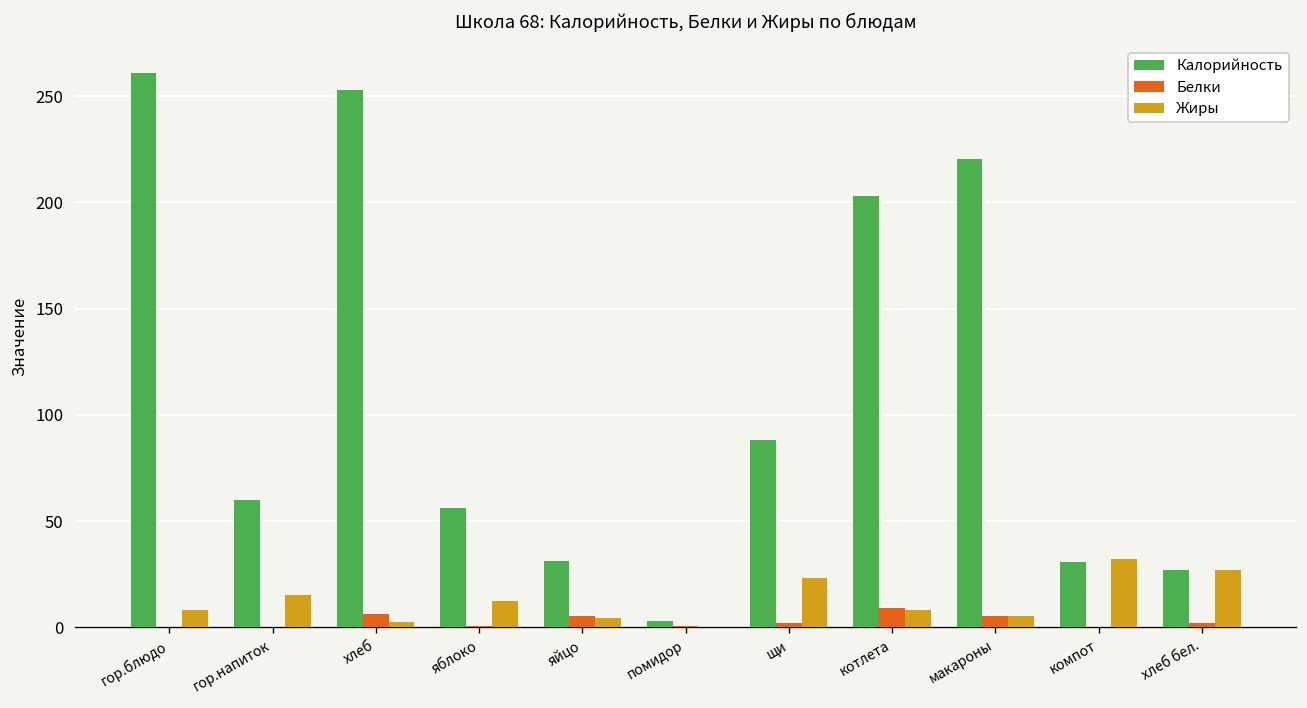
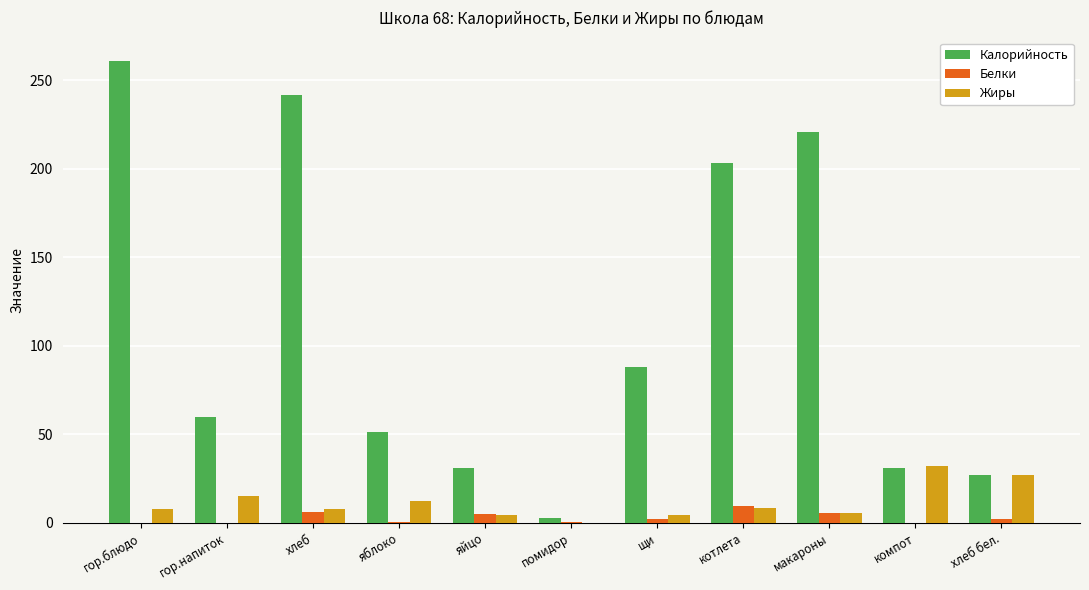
Калорийность, хлеб: 253 -> 242
Жиры, хлеб: 2 -> 8
Калорийность, яблоко: 56 -> 51
Жиры, щи: 23 -> 4
